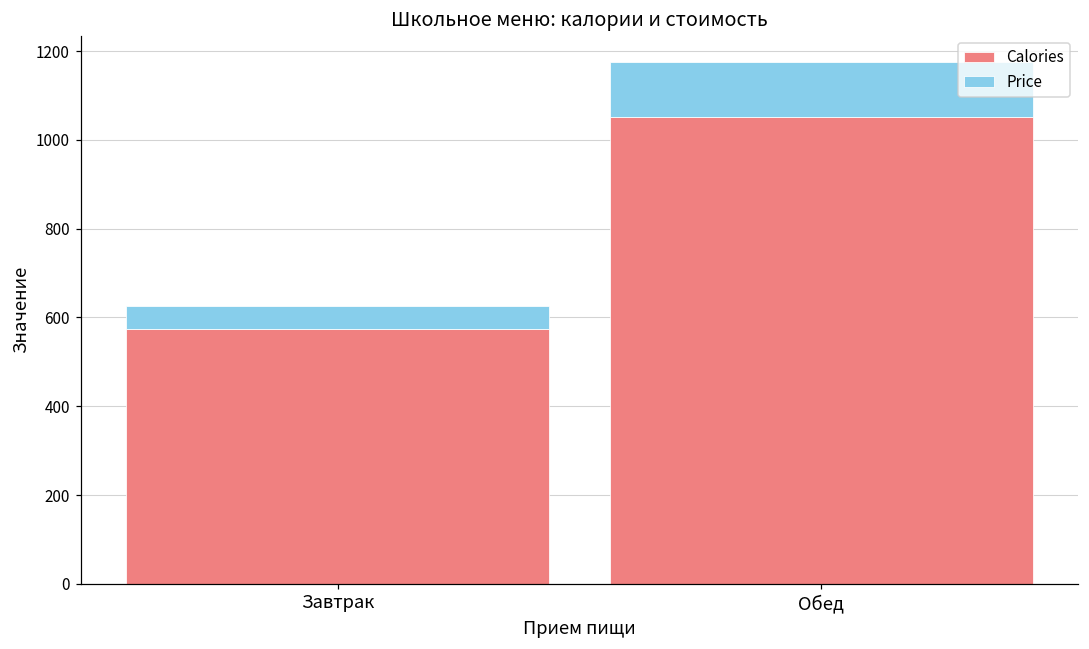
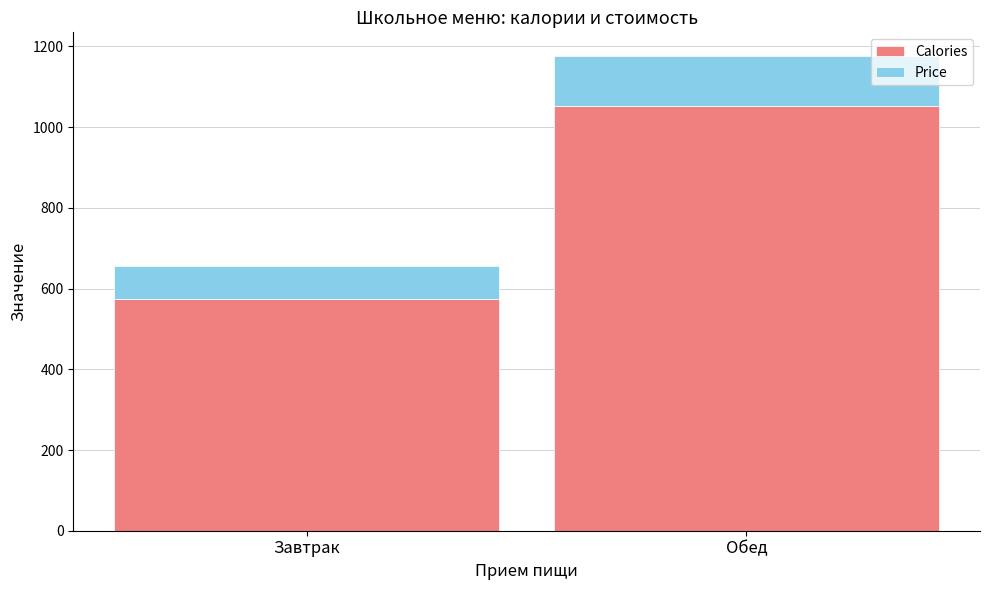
Price, Завтрак: 50 -> 80
